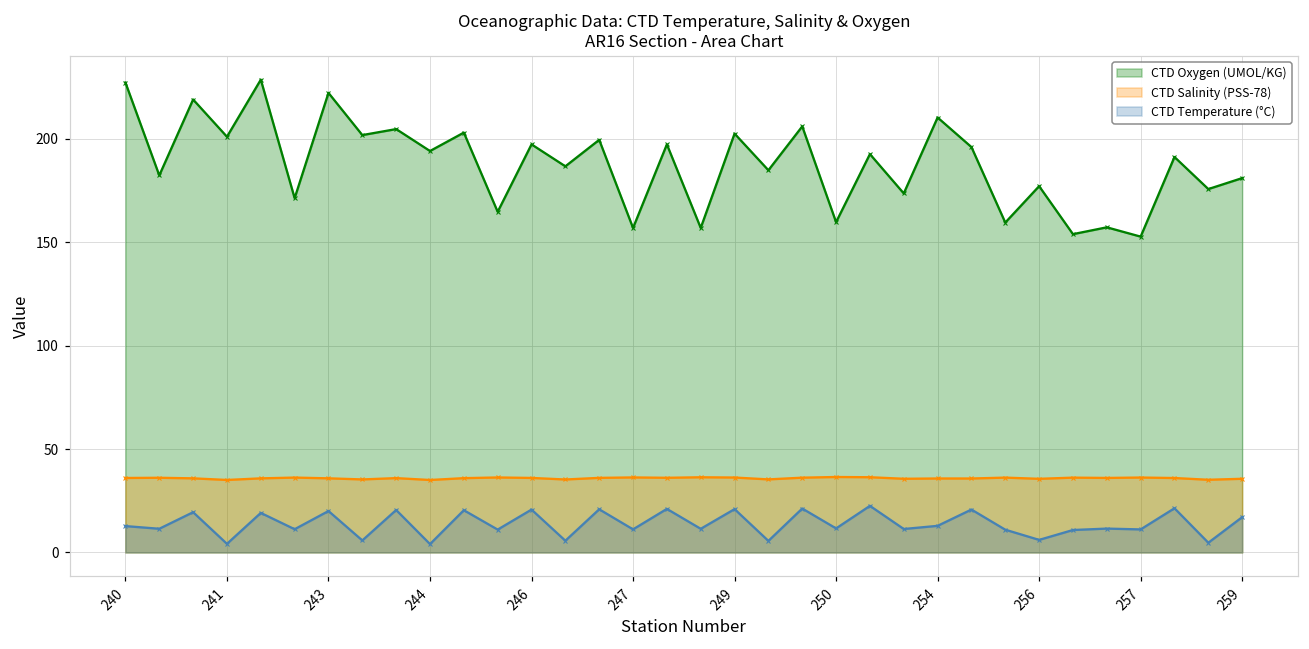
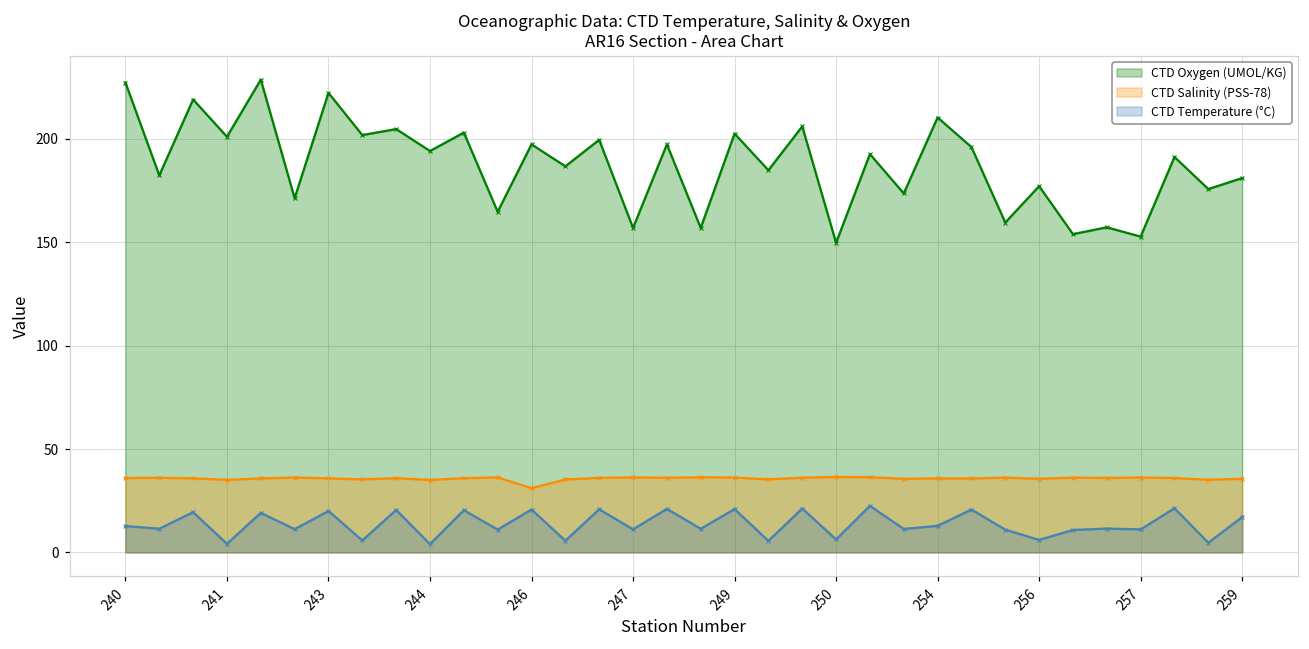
CTD Salinity (PSS-78), 246: 36 -> 31
CTD Oxygen (UMOL/KG), 250: 160 -> 150
CTD Temperature (°C), 250: 12 -> 6
